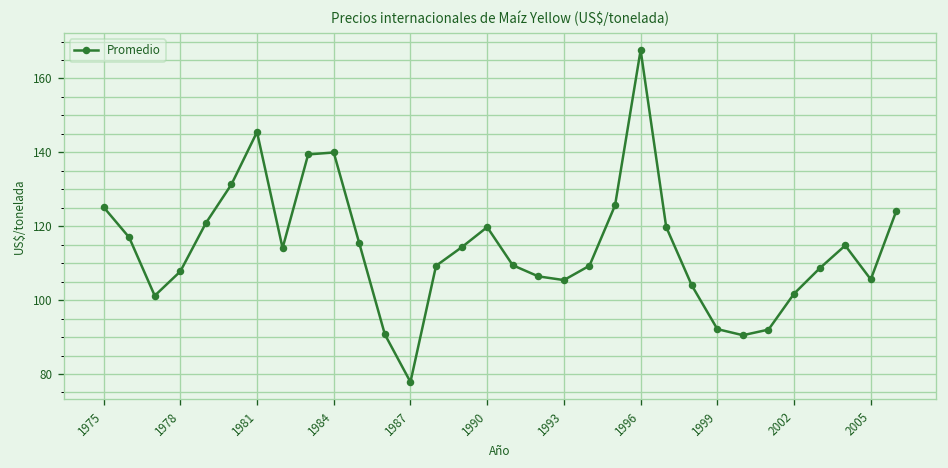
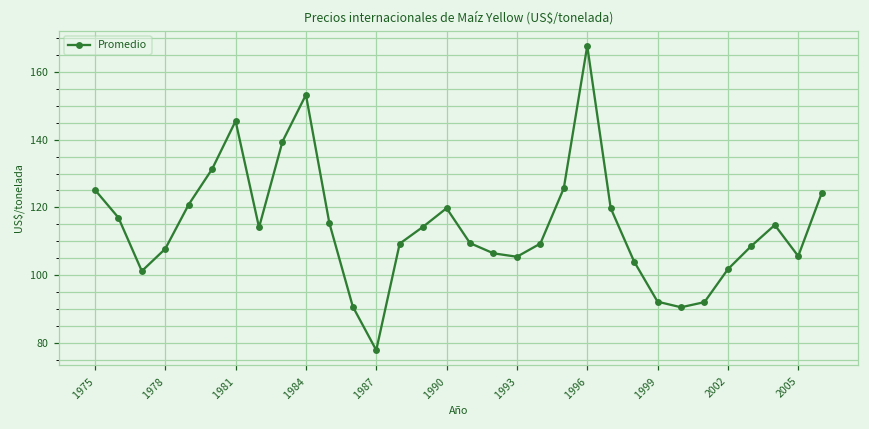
1984: 140 -> 153
